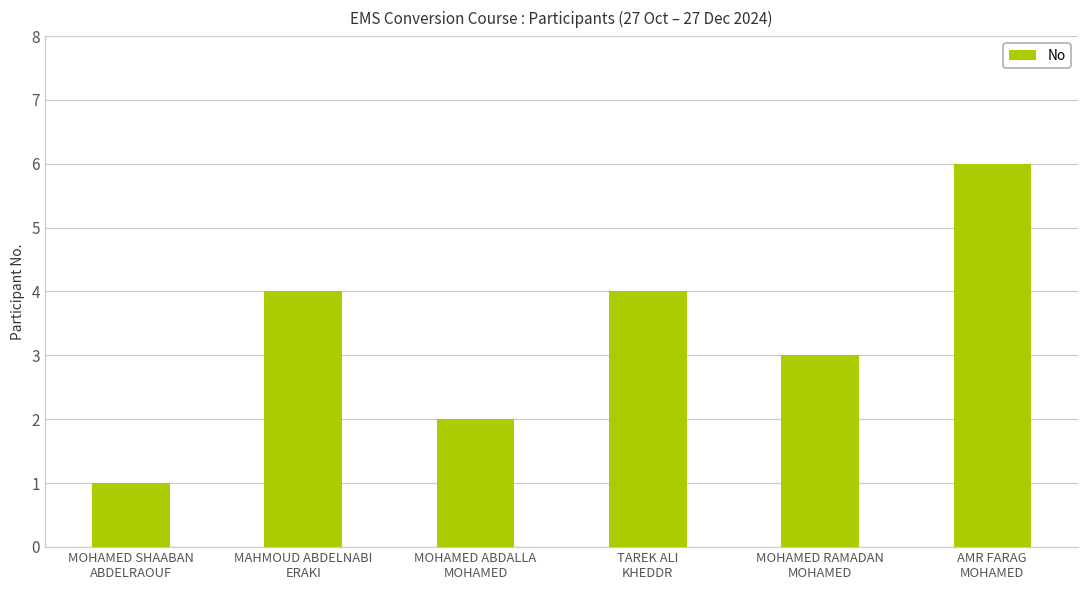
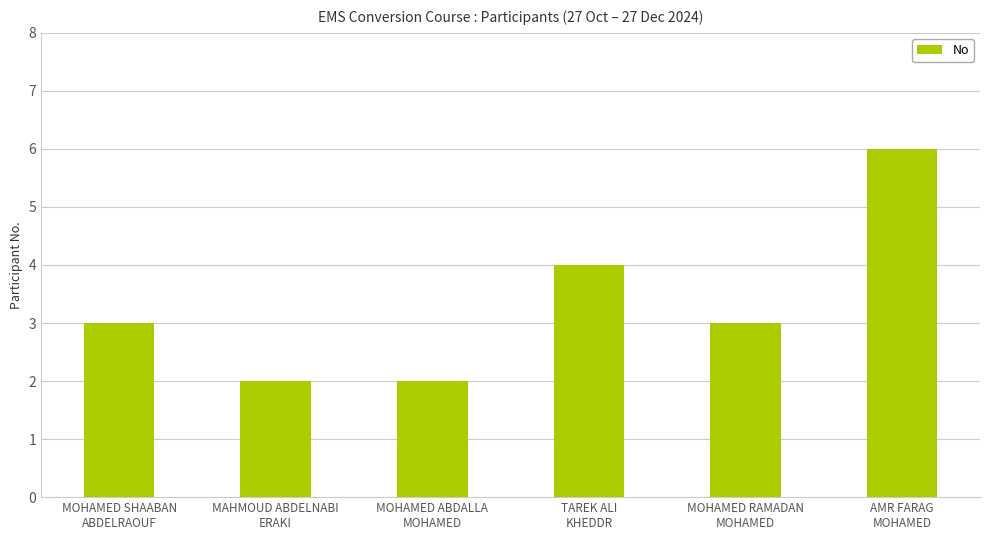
MOHAMED SHAABAN ABDELRAOUF: 1 -> 3
MAHMOUD ABDELNABI ERAKI: 4 -> 2
